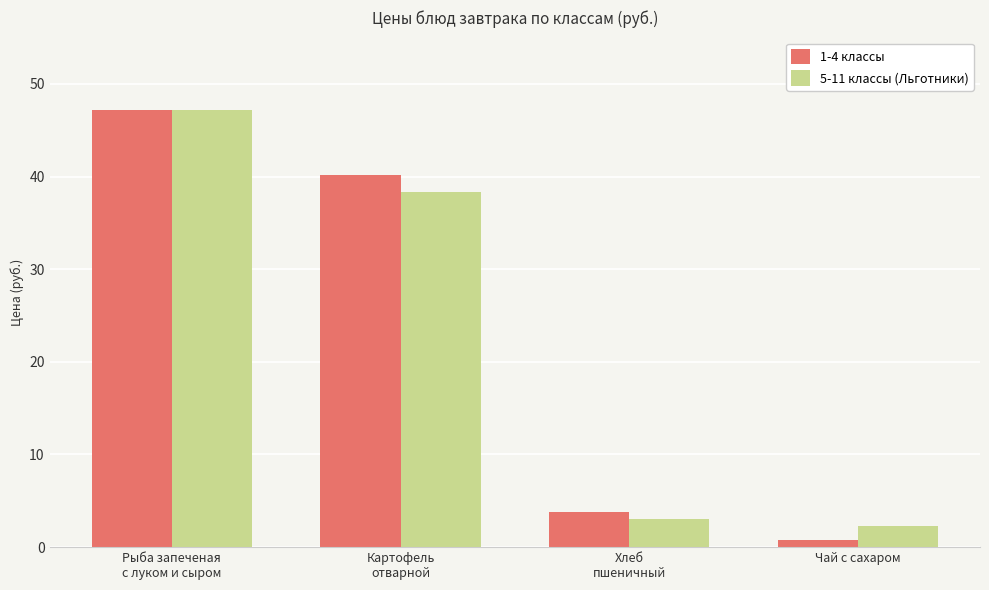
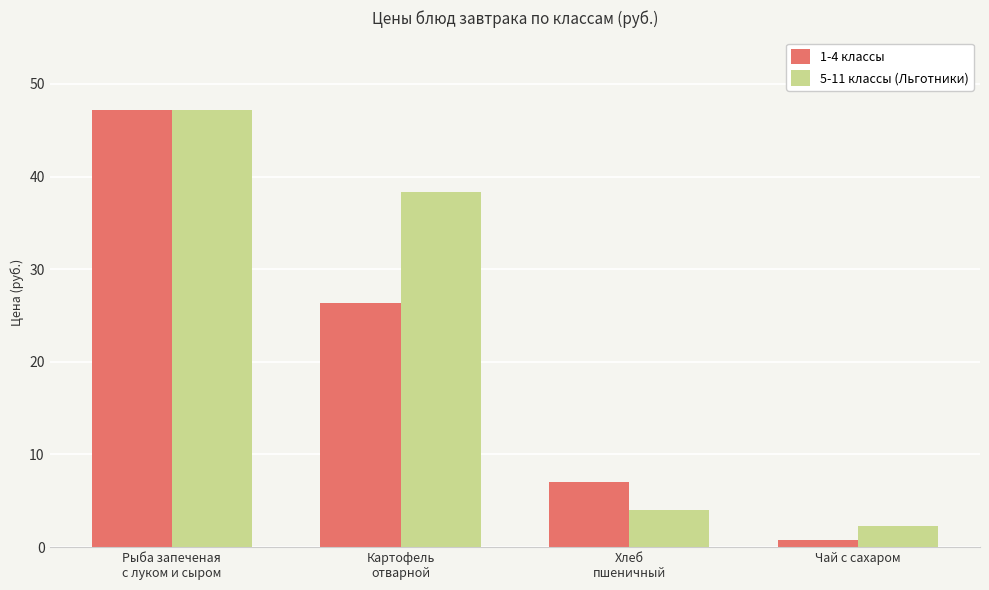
1-4 классы, Картофель отварной: 40 -> 26
1-4 классы, Хлеб пшеничный: 4 -> 7
5-11 классы (Льготники), Хлеб пшеничный: 3 -> 4
